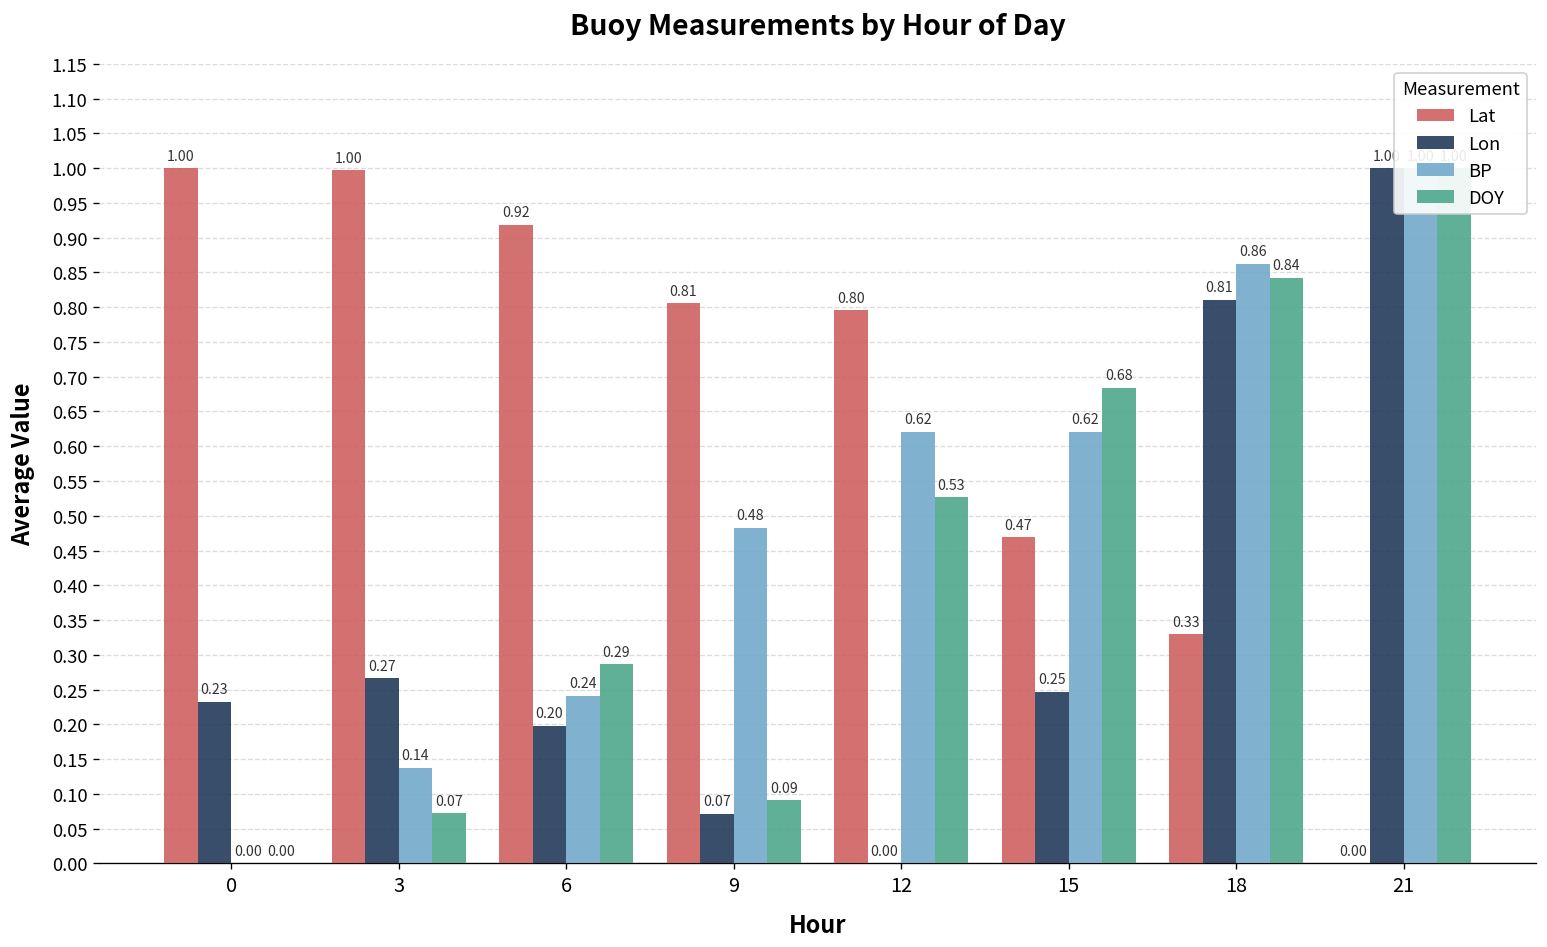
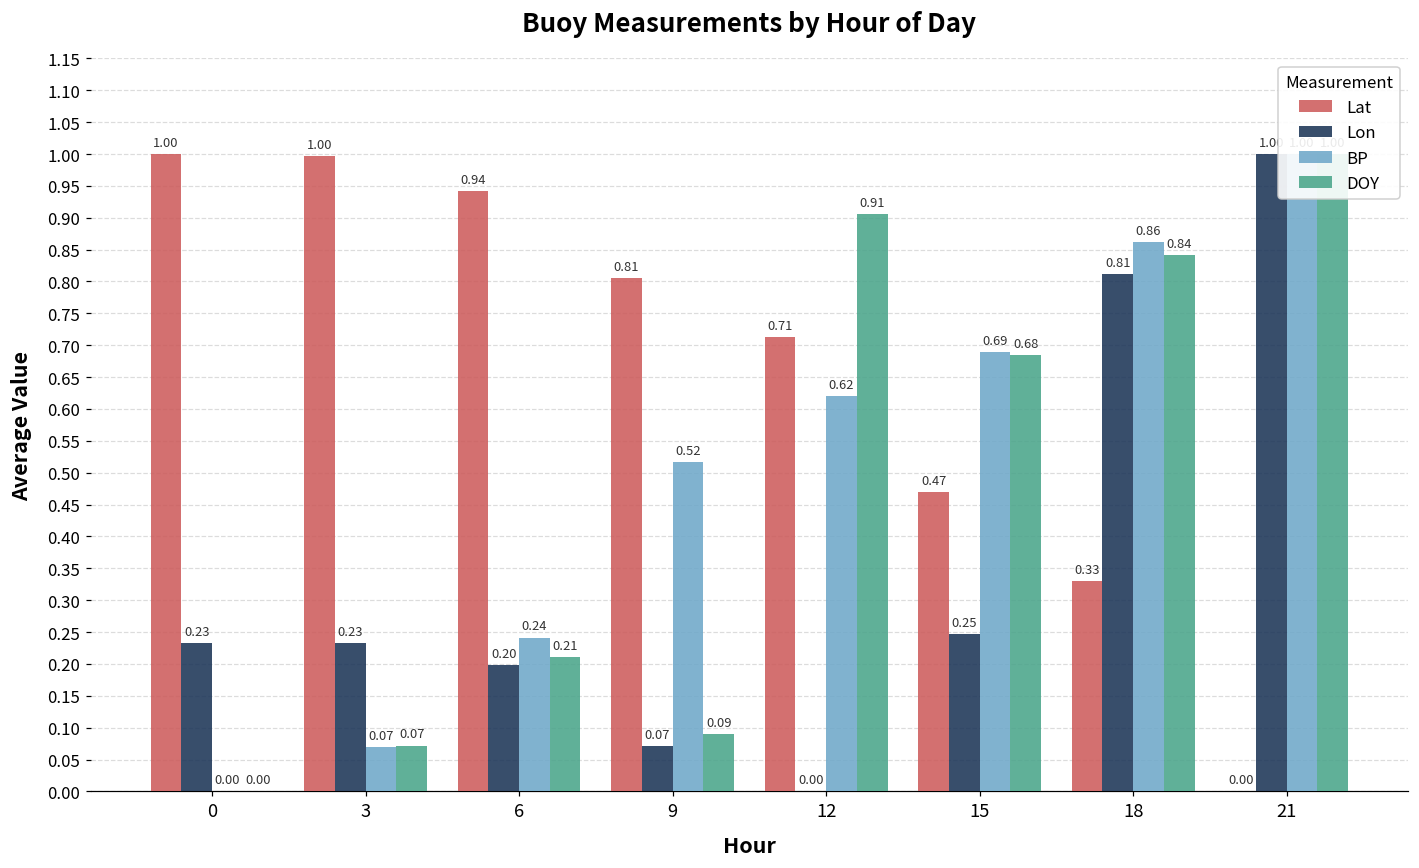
Lon, 3: 0.27 -> 0.23
BP, 3: 0.14 -> 0.07
Lat, 6: 0.92 -> 0.94
DOY, 6: 0.29 -> 0.21
BP, 9: 0.48 -> 0.52
Lat, 12: 0.80 -> 0.71
DOY, 12: 0.53 -> 0.91
BP, 15: 0.62 -> 0.69
